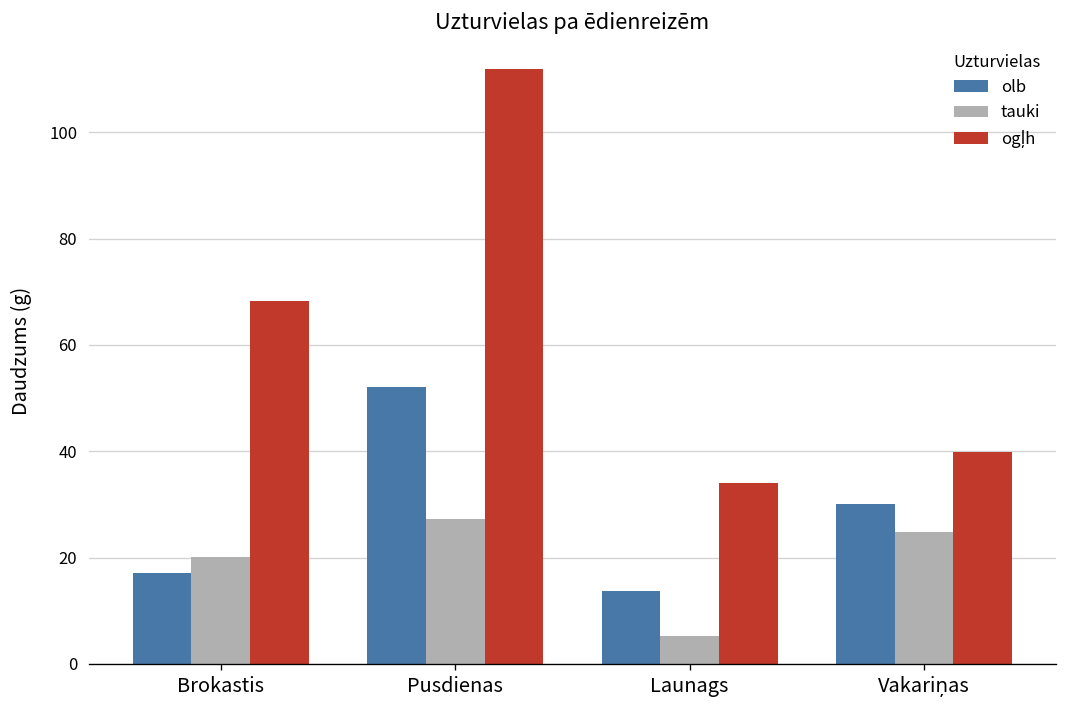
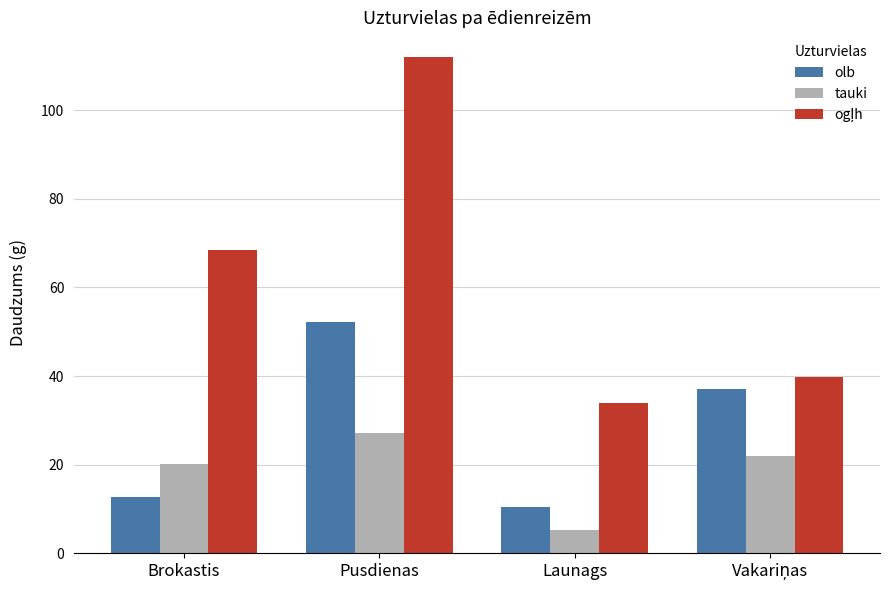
olb, Brokastis: 17 -> 13
olb, Launags: 14 -> 11
olb, Vakariņas: 30 -> 37
tauki, Vakariņas: 25 -> 22
